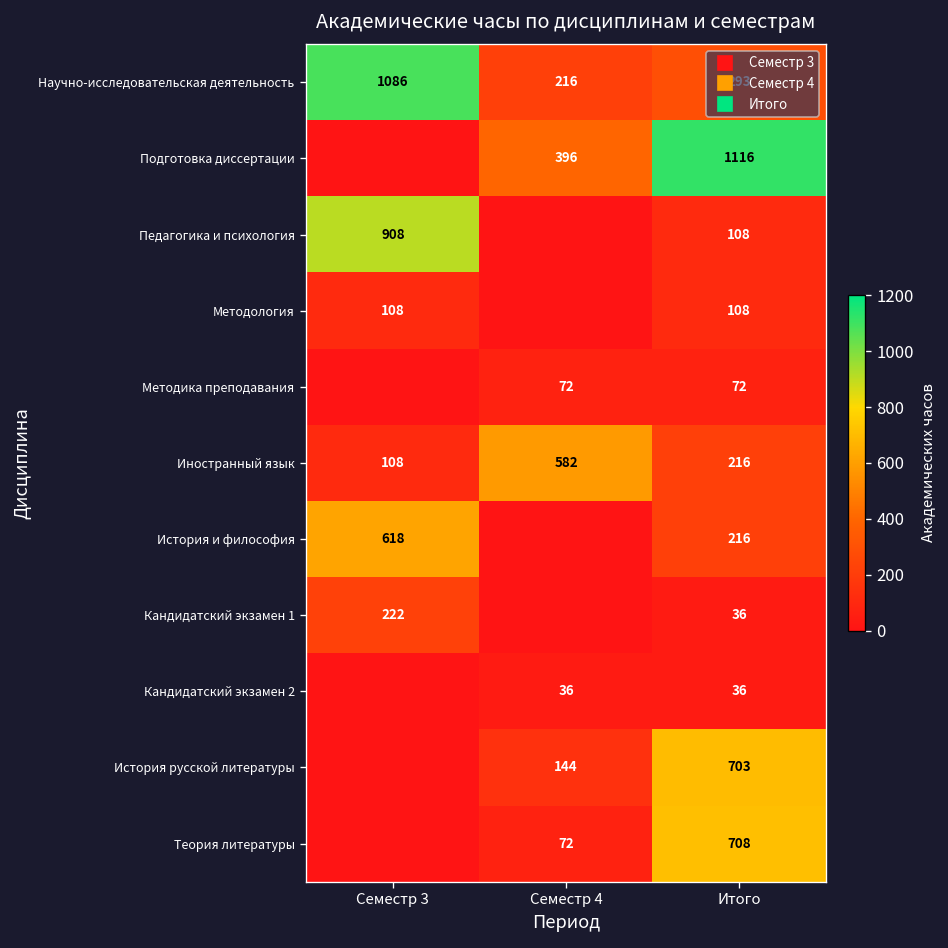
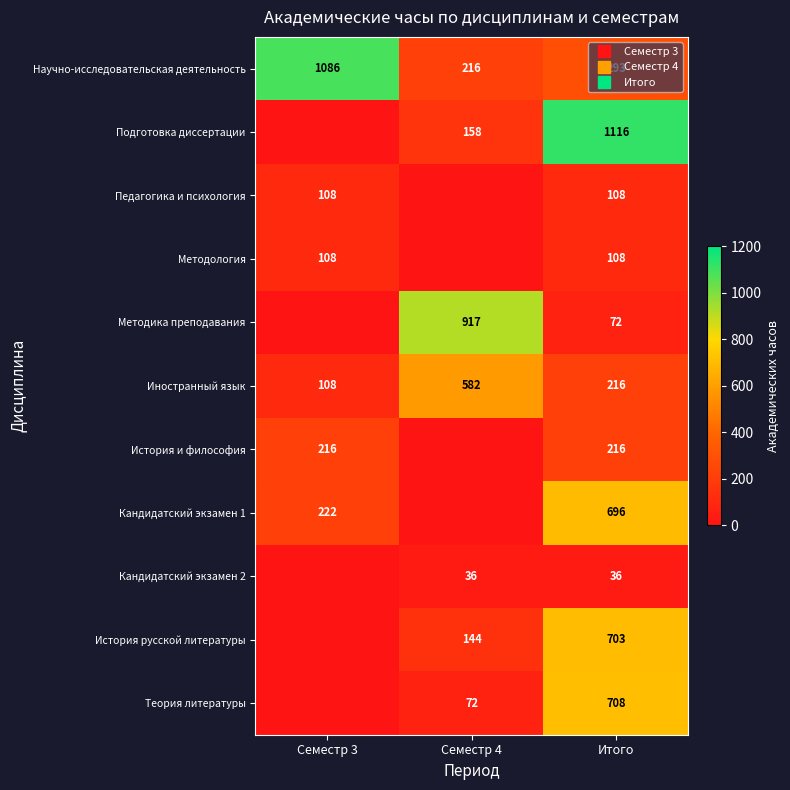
Подготовка диссертации, Семестр 4: 396 -> 158
Педагогика и психология, Семестр 3: 908 -> 108
Методика преподавания, Семестр 4: 72 -> 917
История и философия, Семестр 3: 618 -> 216
Кандидатский экзамен 1, Итого: 36 -> 696
